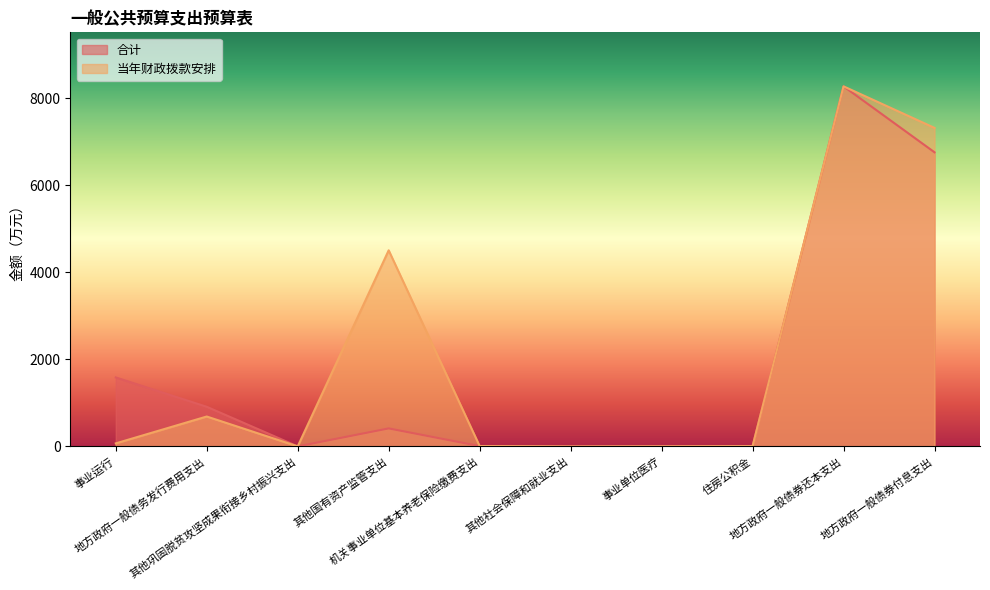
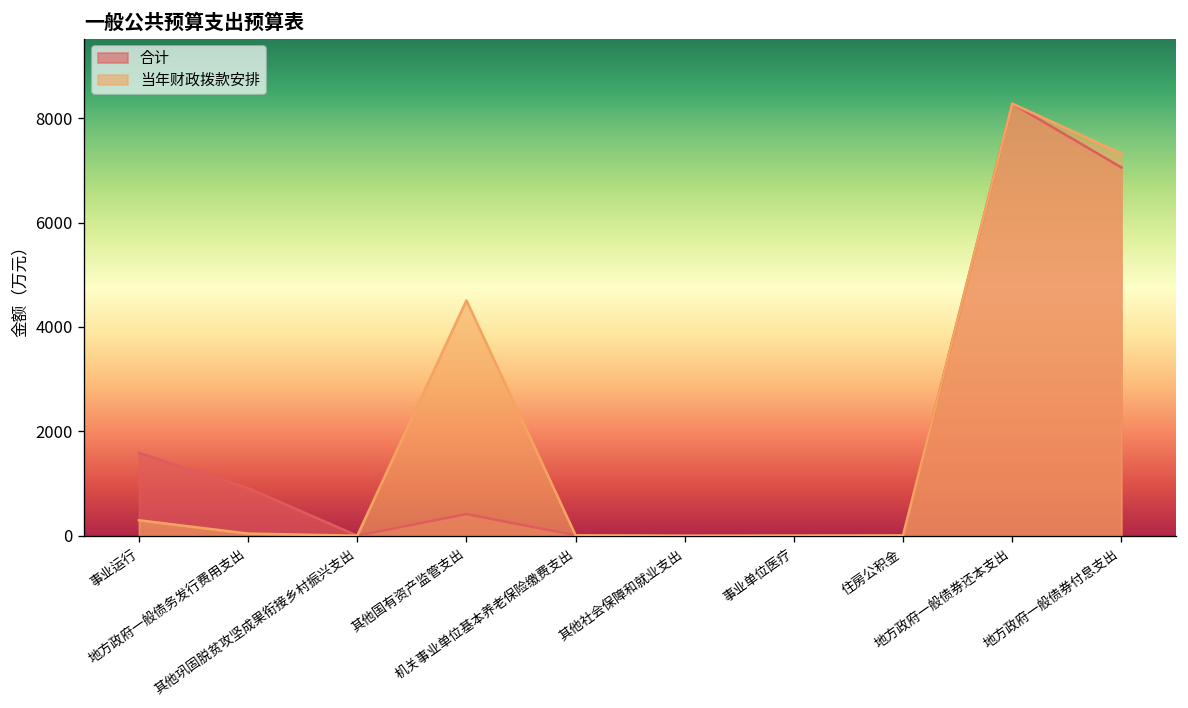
当年财政拨款安排, 事业运行: 100 -> 300
当年财政拨款安排, 地方政府一般债务发行费用支出: 700 -> 0
合计, 地方政府一般债券付息支出: 6800 -> 7100
